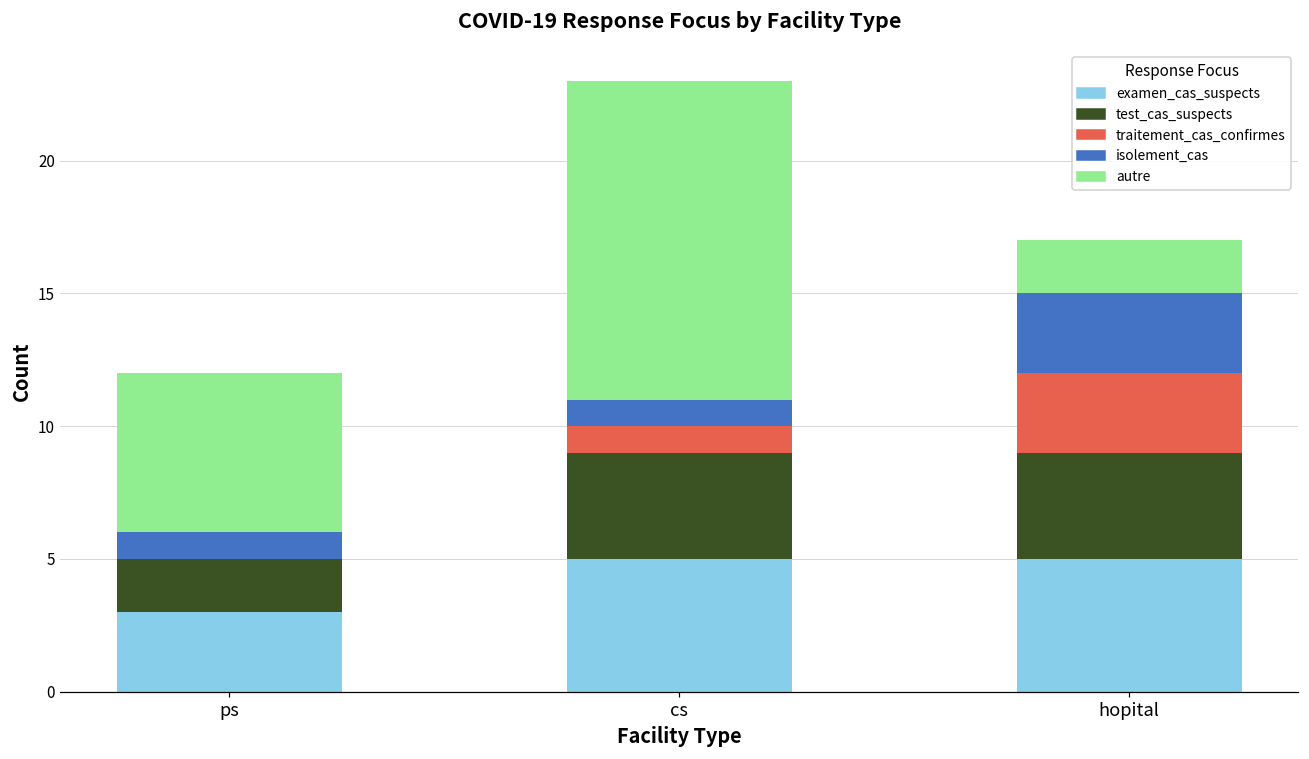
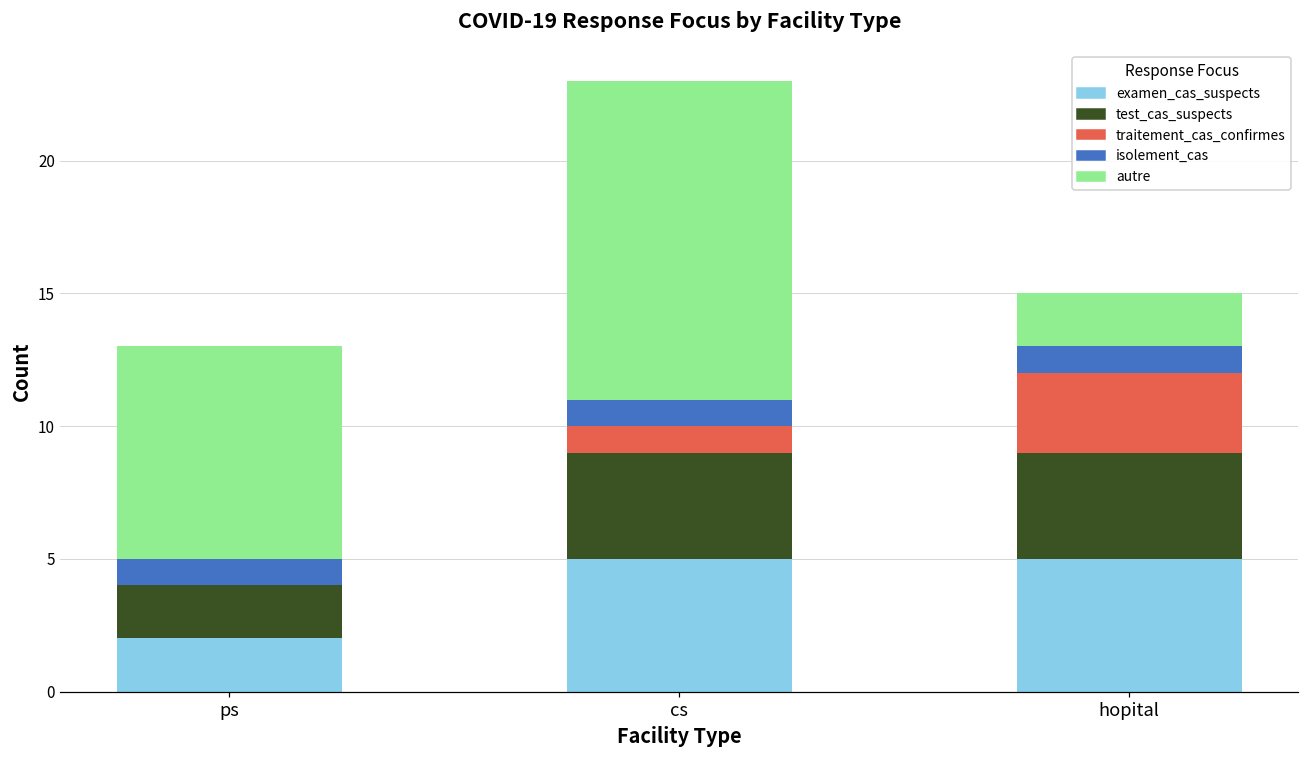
examen_cas_suspects, ps: 3 -> 2
autre, ps: 6 -> 8
isolement_cas, hopital: 3 -> 1
